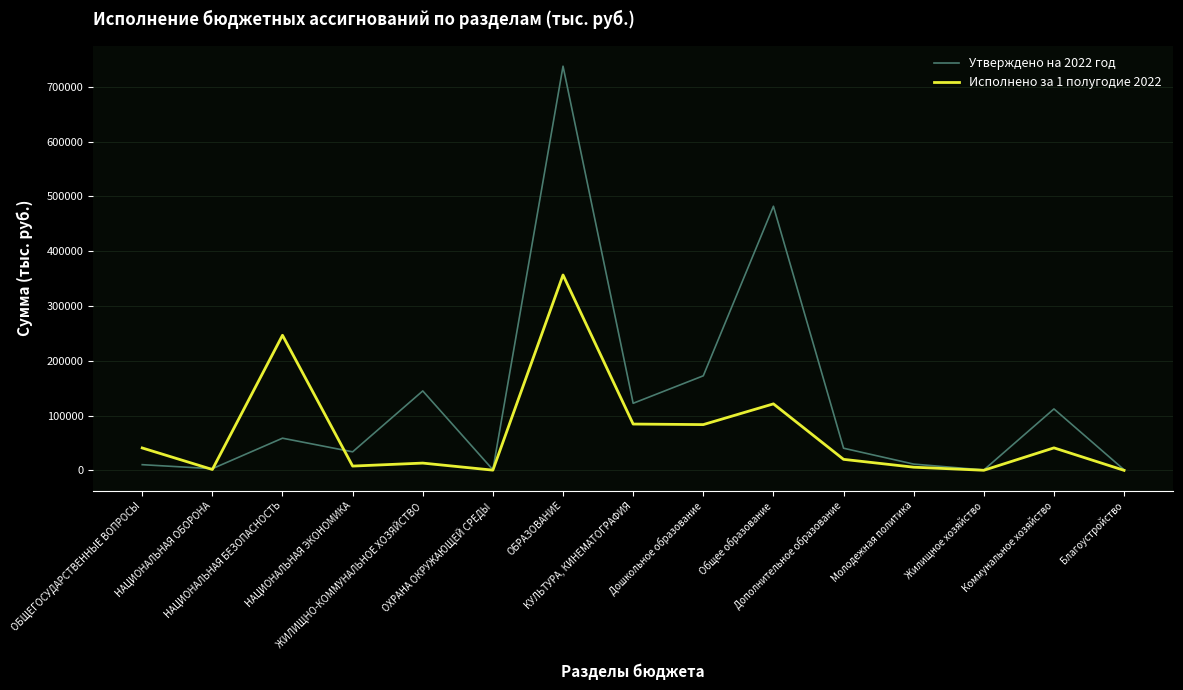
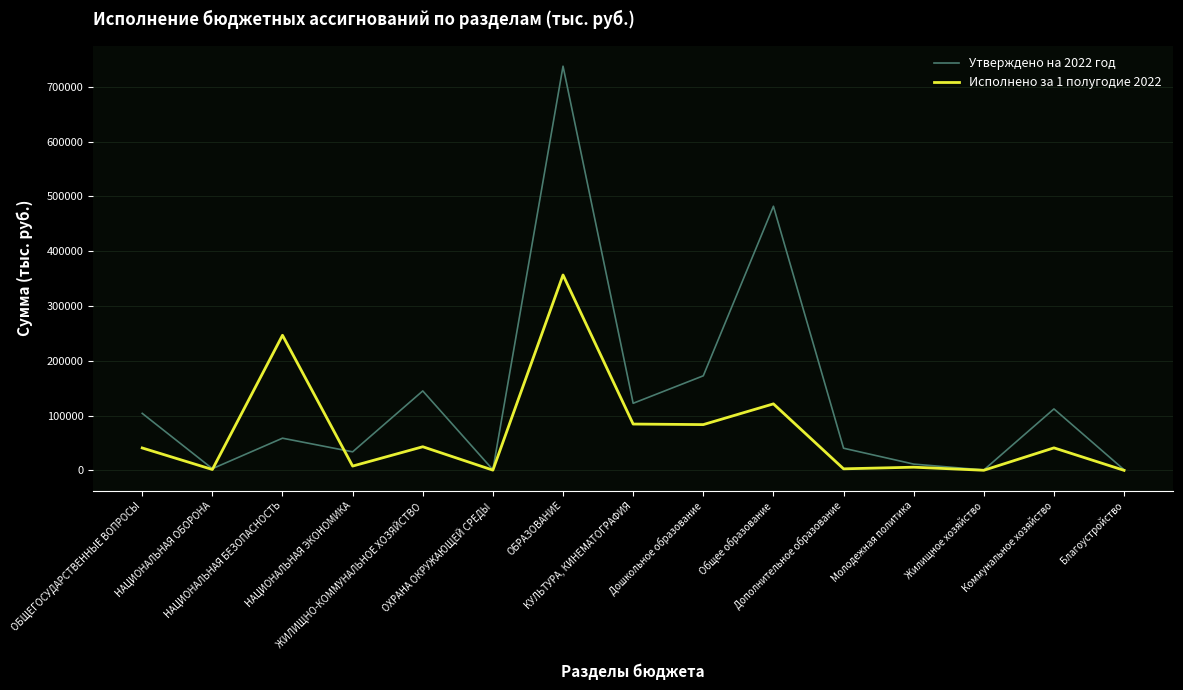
Утверждено на 2022 год, ОБЩЕГОСУДАРСТВЕННЫЕ ВОПРОСЫ: 10000 -> 100000
Исполнено за 1 полугодие 2022, ЖИЛИЩНО-КОММУНАЛЬНОЕ ХОЗЯЙСТВО: 10000 -> 40000
Исполнено за 1 полугодие 2022, Дополнительное образование: 20000 -> 0
